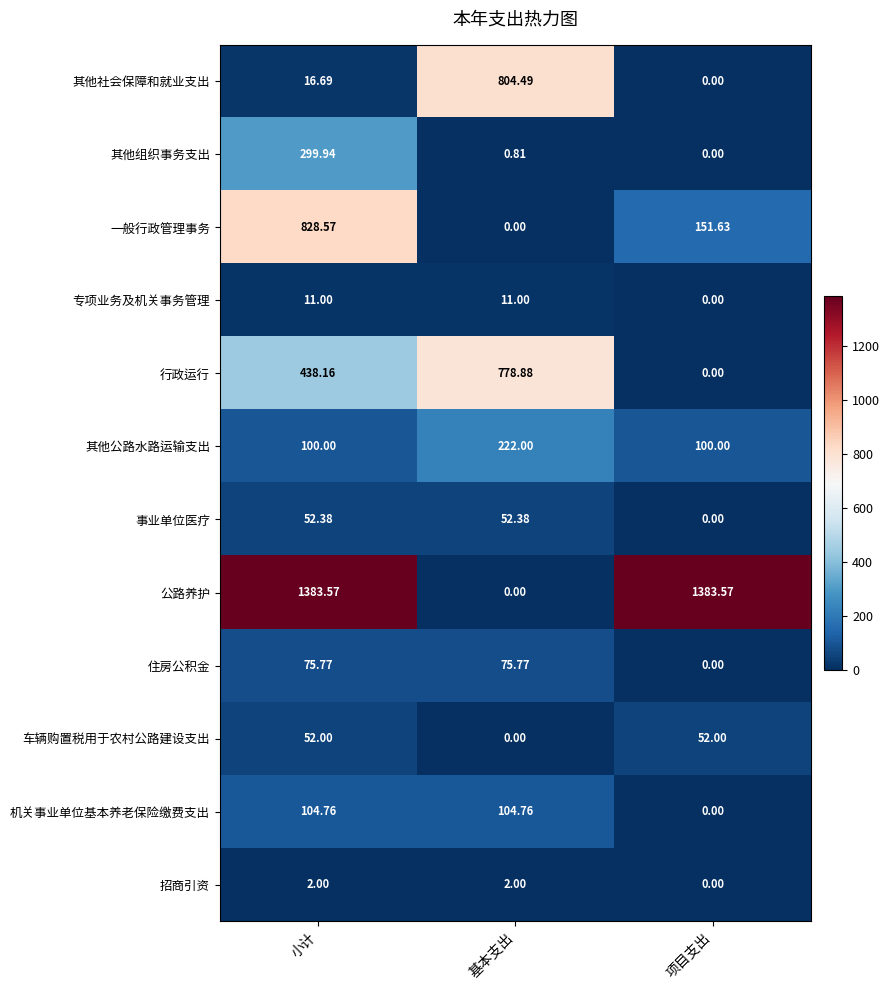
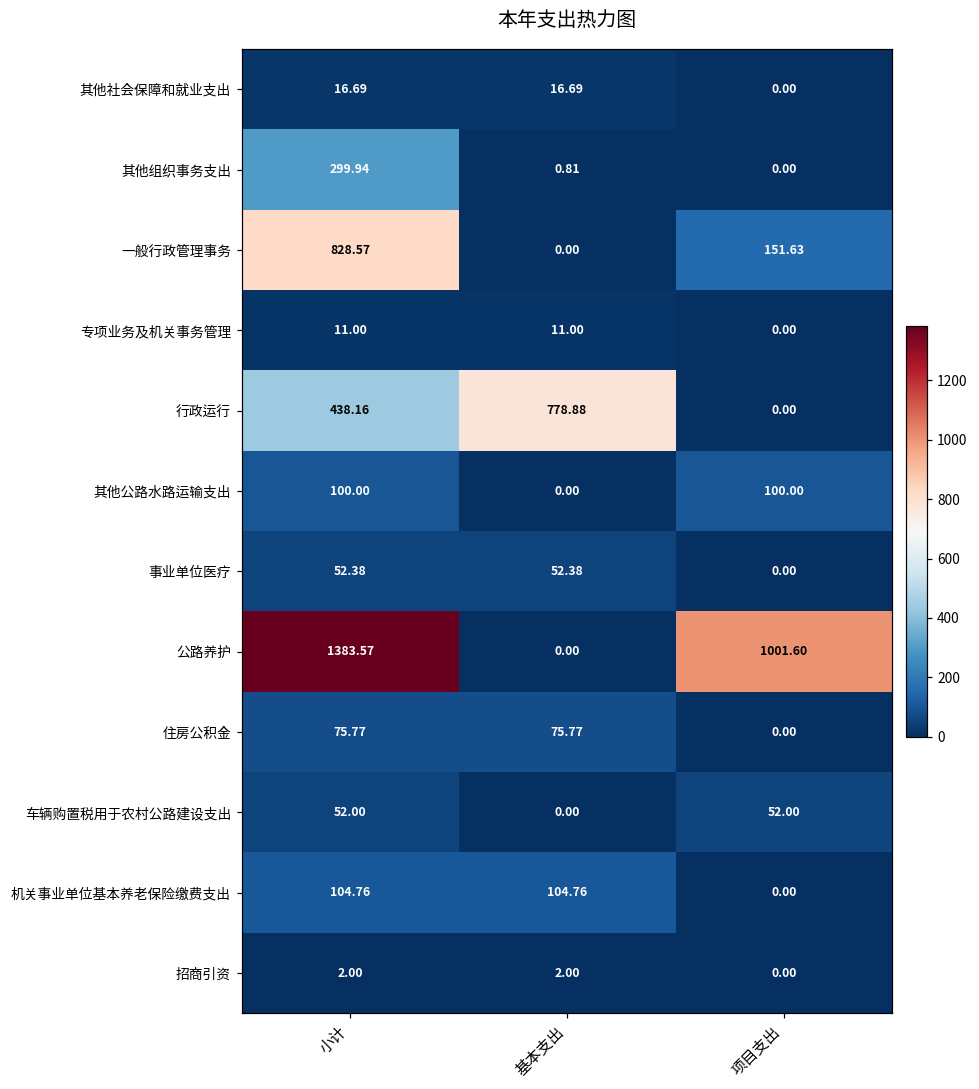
其他社会保障和就业支出, 基本支出: 804.49 -> 16.69
其他公路水路运输支出, 基本支出: 222.00 -> 0.00
公路养护, 项目支出: 1383.57 -> 1001.60
